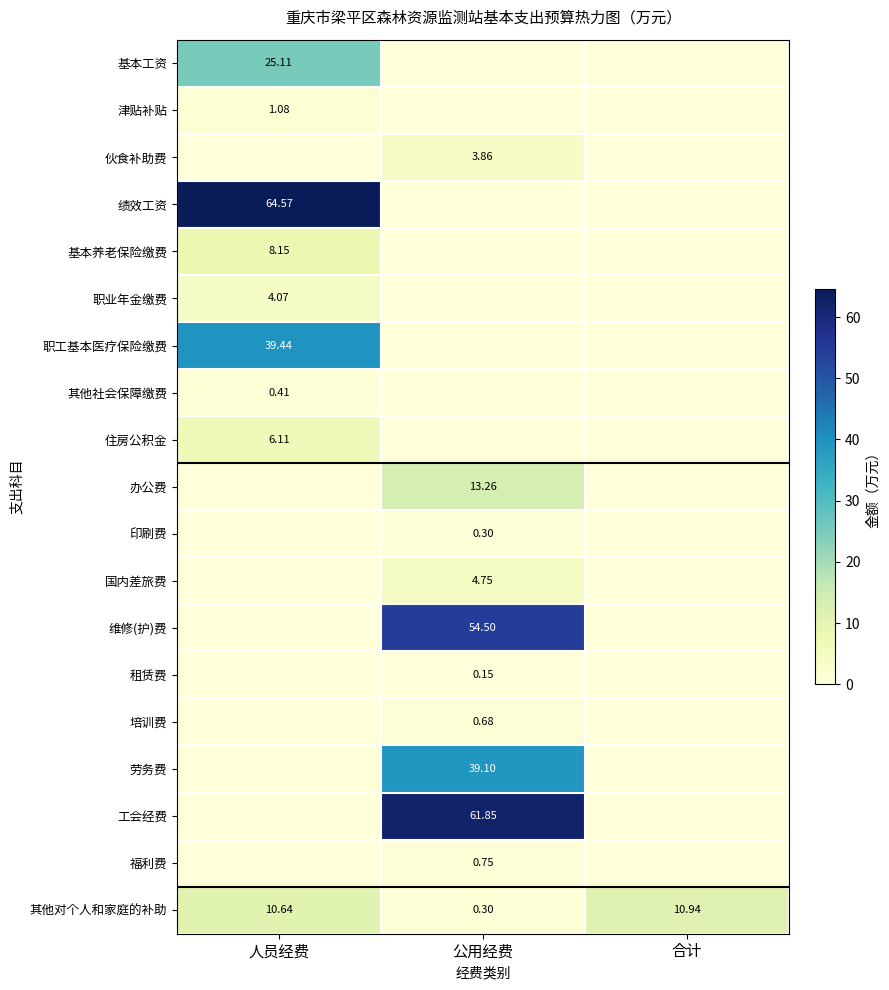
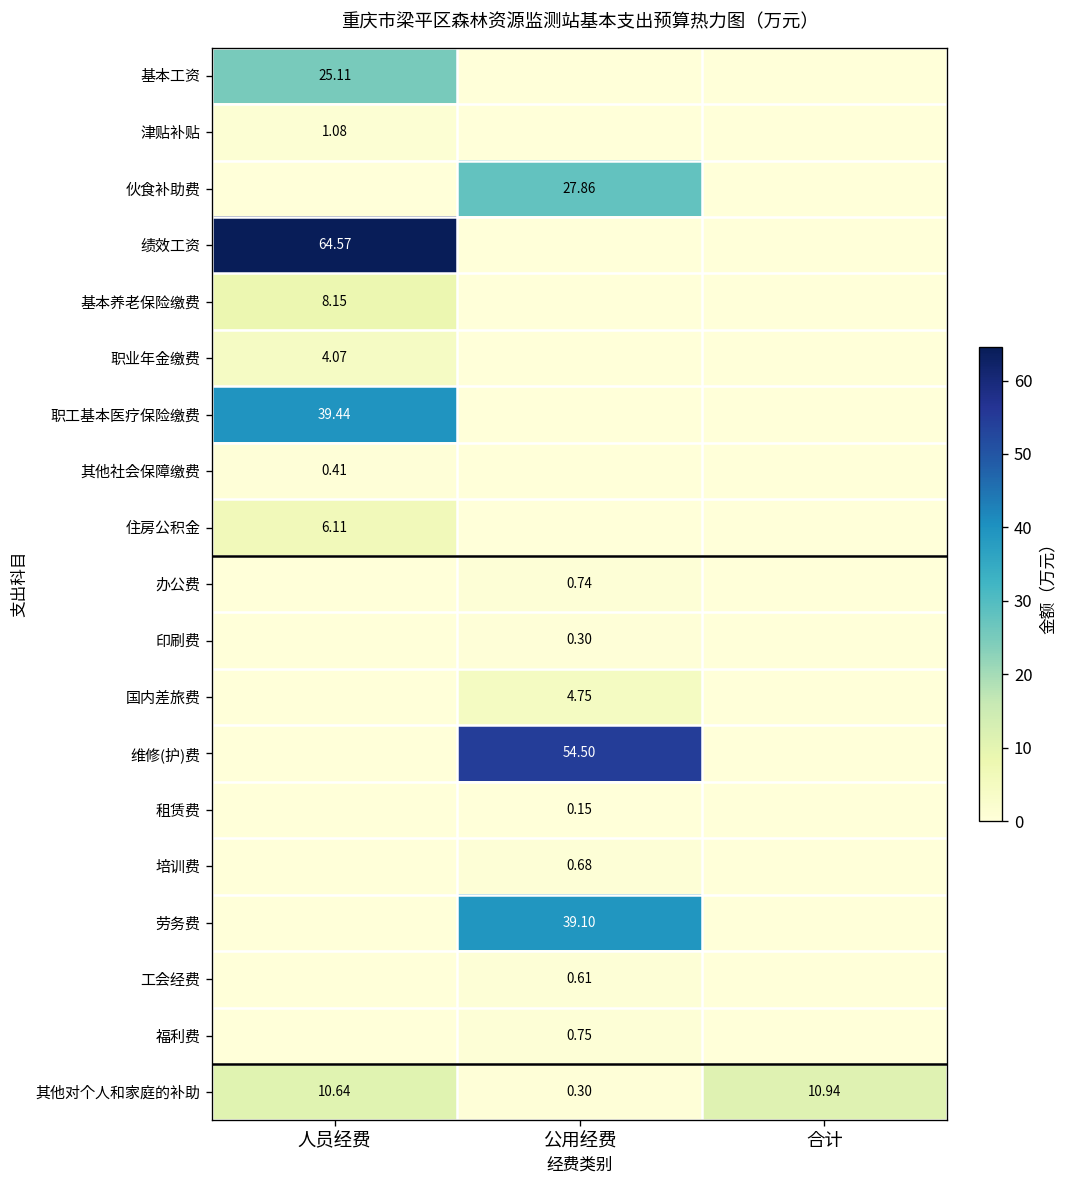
伙食补助费, 公用经费: 3.86 -> 27.86
办公费, 公用经费: 13.26 -> 0.74
工会经费, 公用经费: 61.85 -> 0.61
